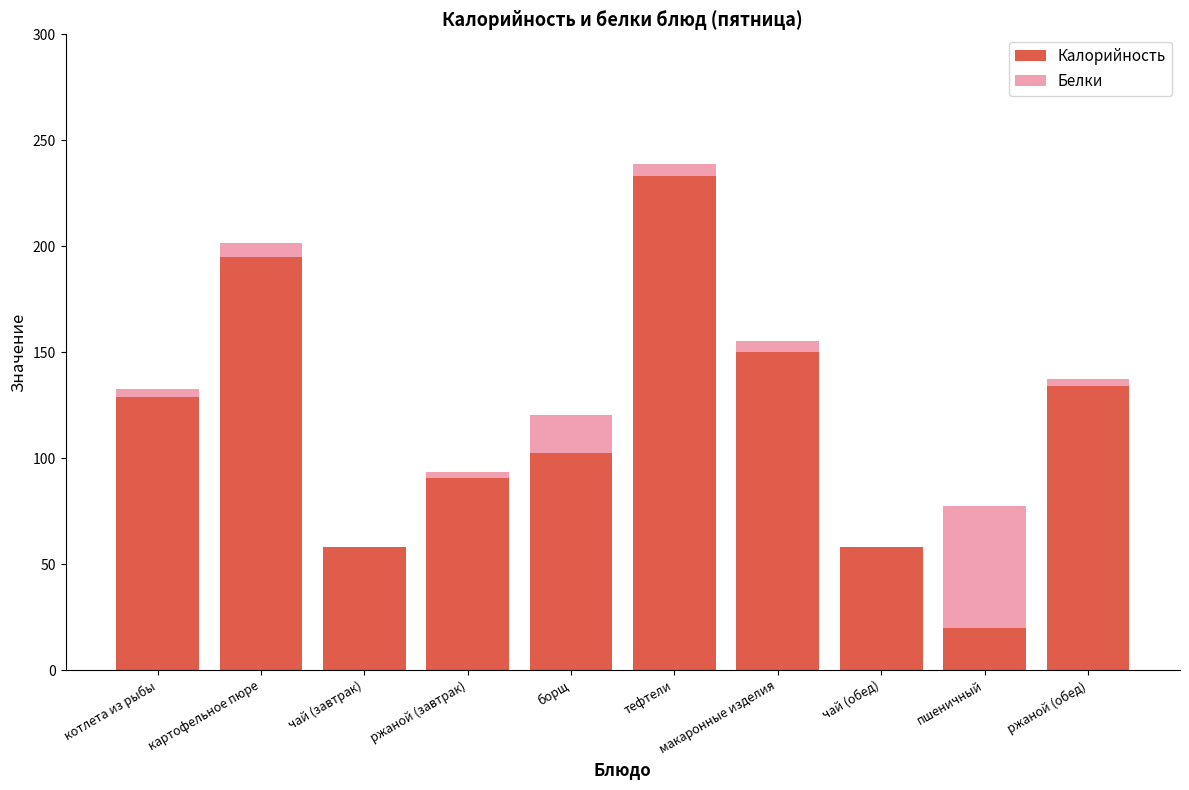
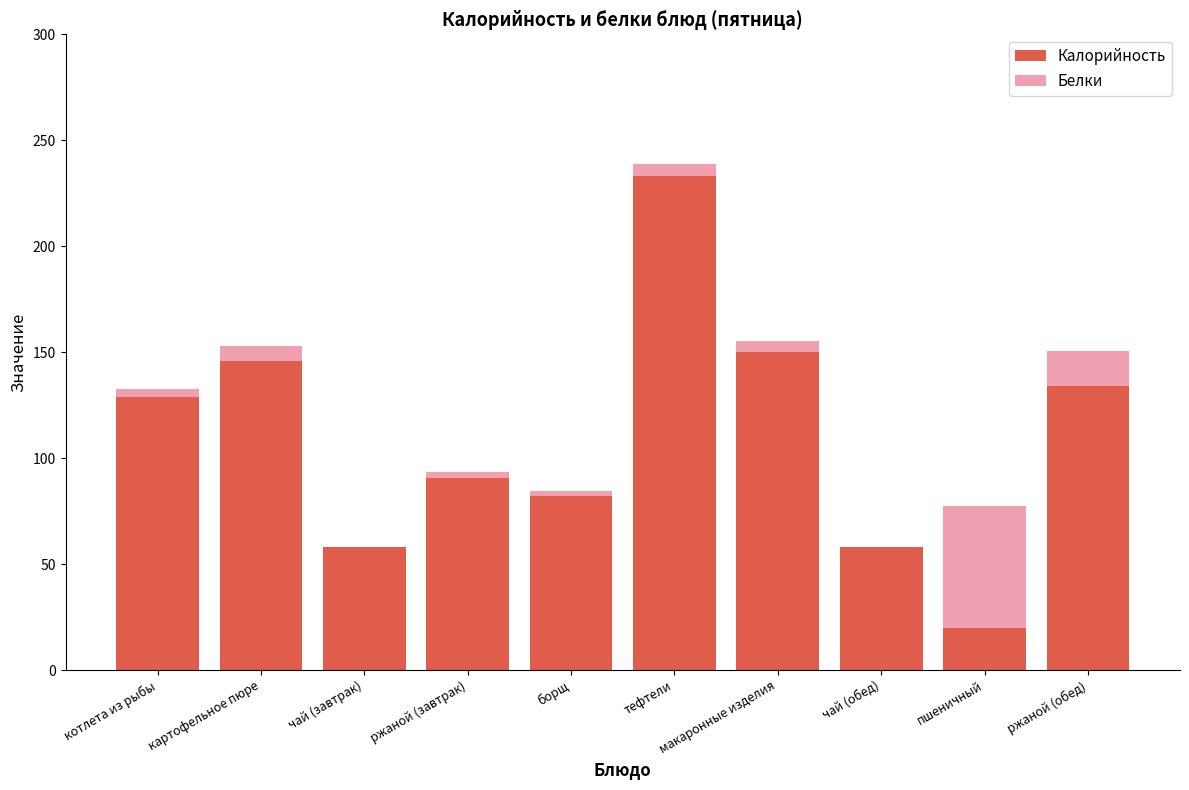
Калорийность, картофельное пюре: 195 -> 146
Калорийность, борщ: 103 -> 82
Белки, борщ: 18 -> 2
Белки, ржаной (обед): 3 -> 16
